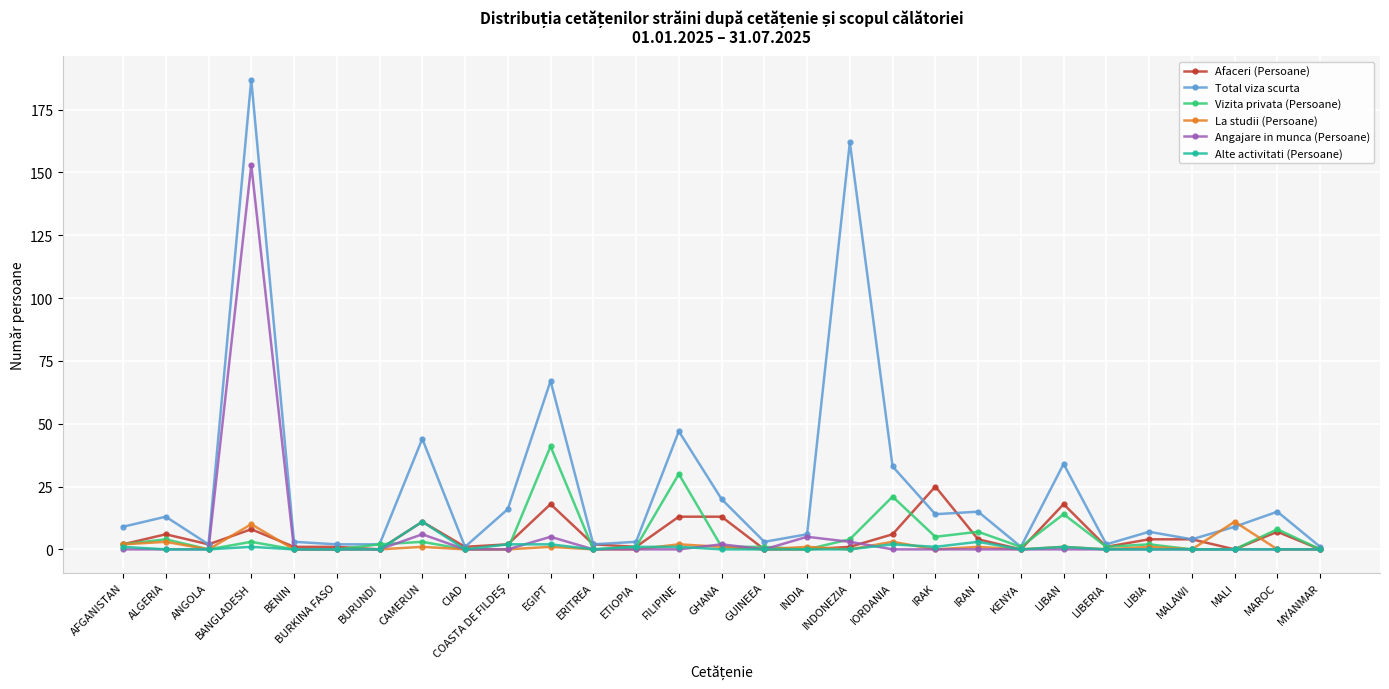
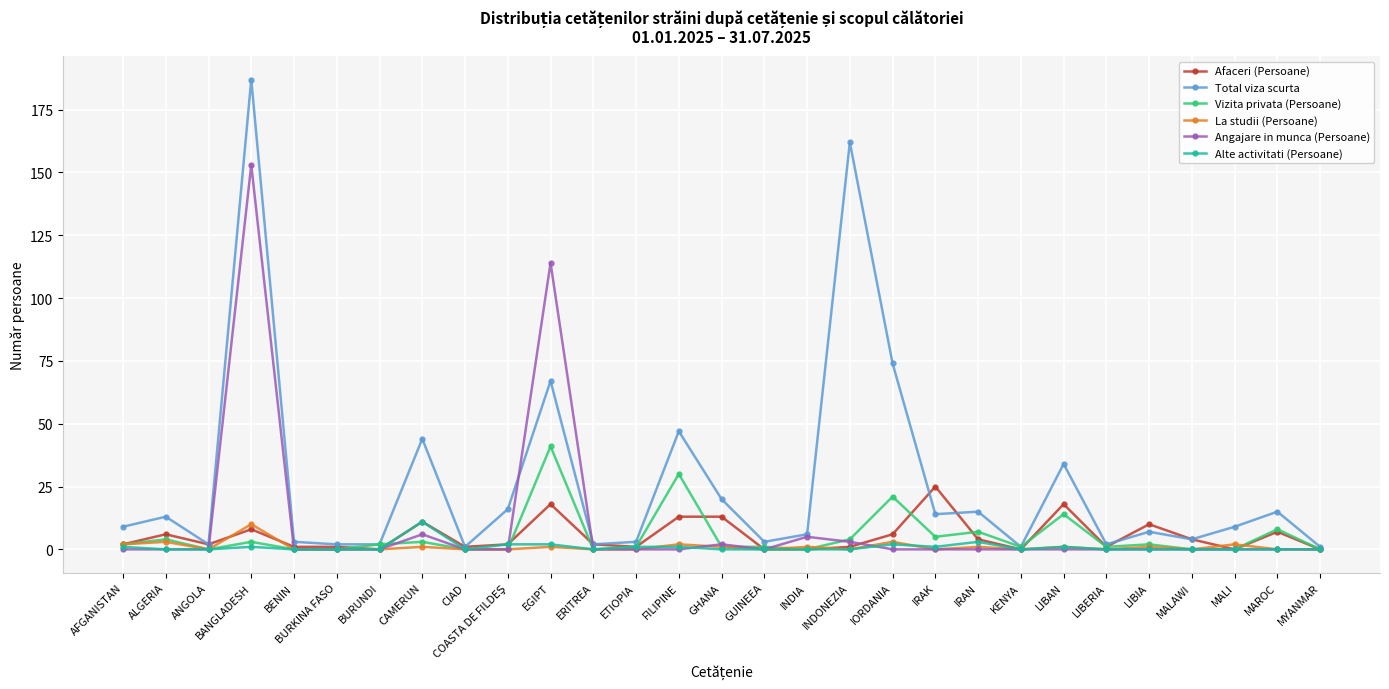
Angajare in munca (Persoane), EGIPT: 5 -> 114
Total viza scurta, IORDANIA: 33 -> 74
Afaceri (Persoane), LIBIA: 4 -> 10
La studii (Persoane), MALI: 11 -> 2
